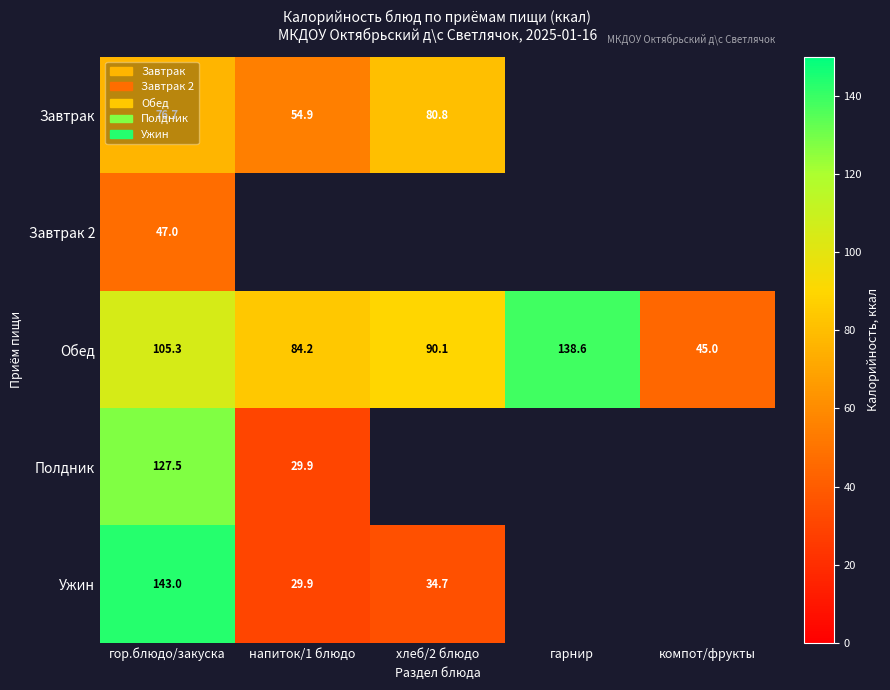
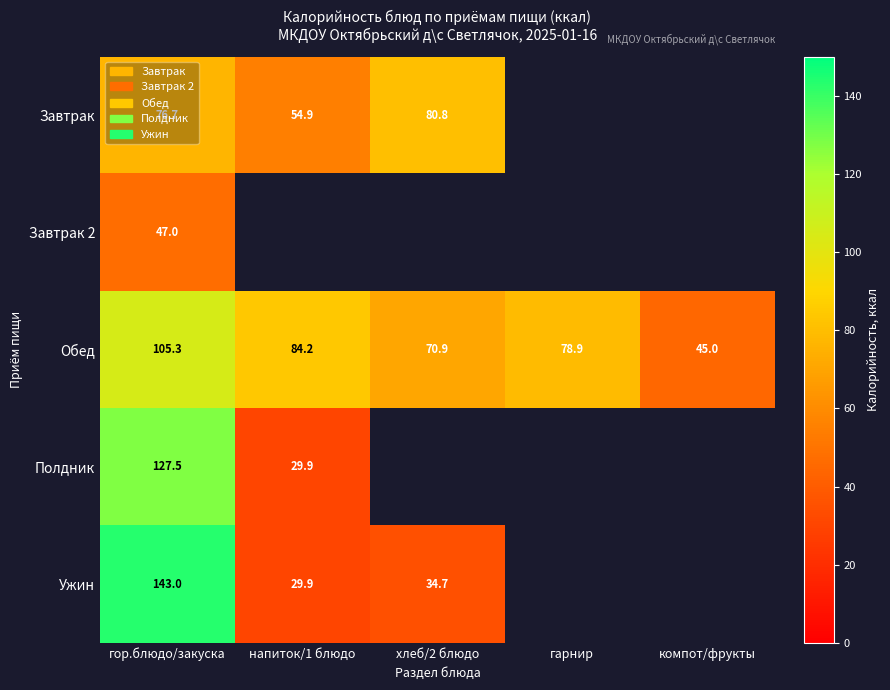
Обед, хлеб/2 блюдо: 90.1 -> 70.9
Обед, гарнир: 138.6 -> 78.9
